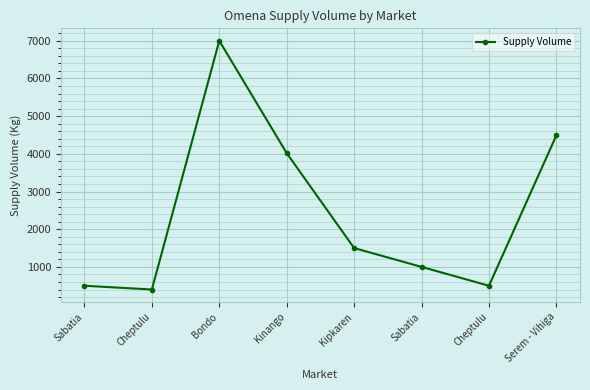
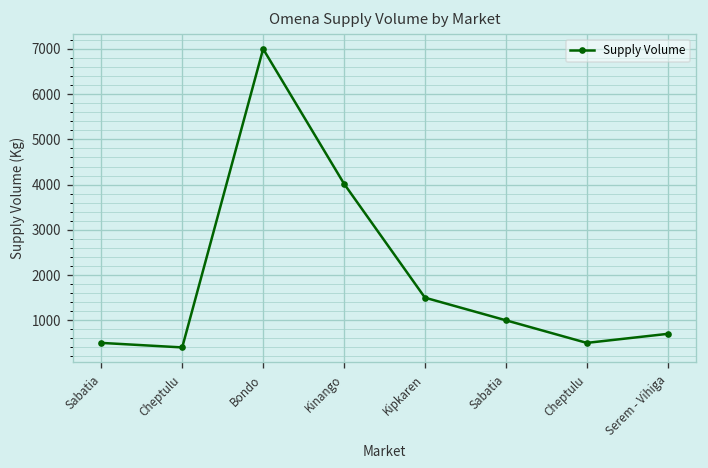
Serem - Vihiga: 4500 -> 700
